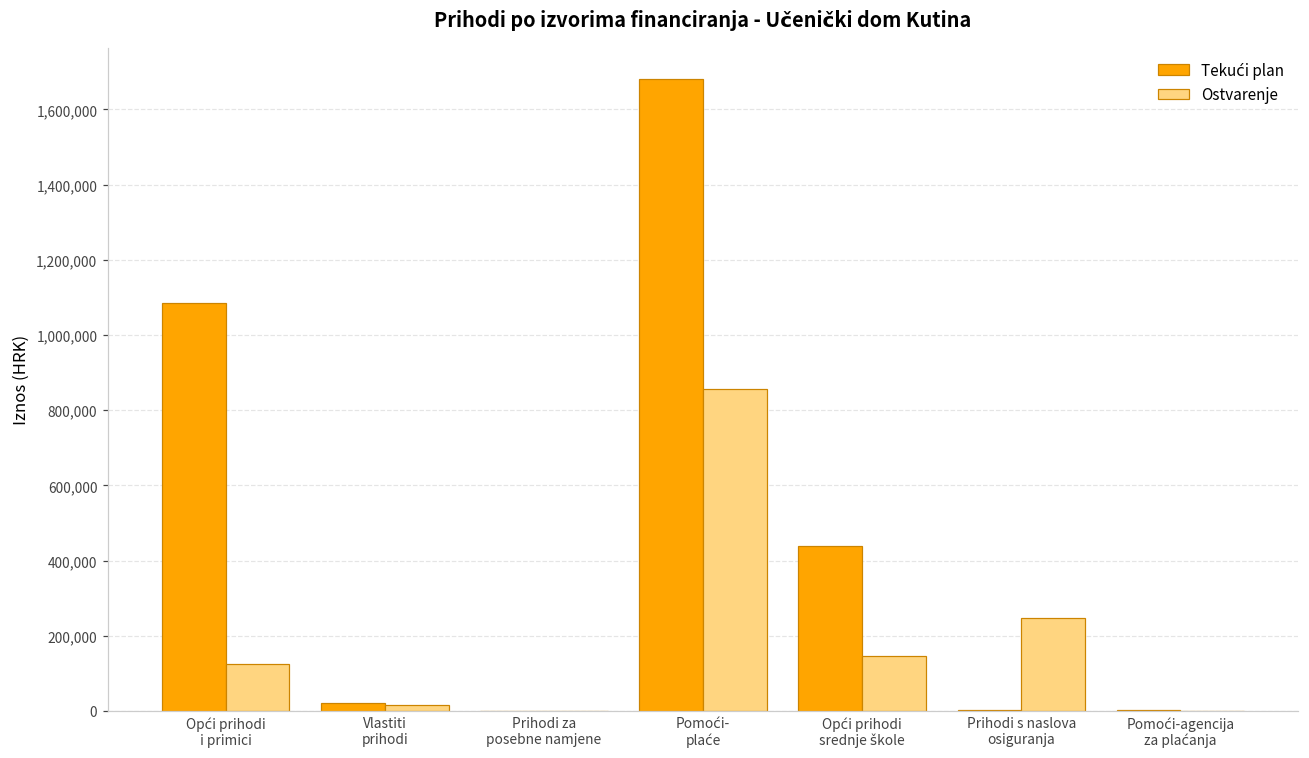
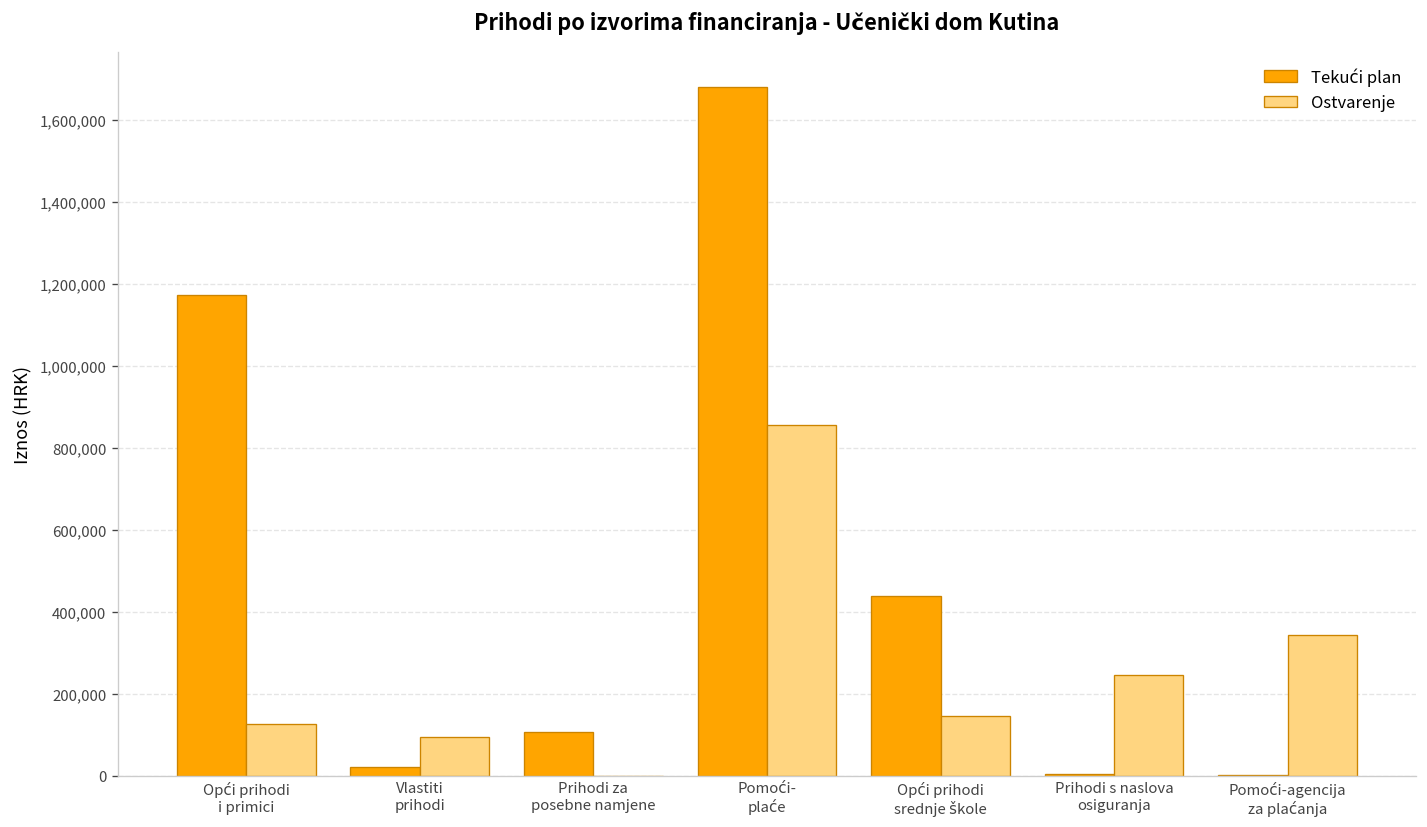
Tekući plan, Opći prihodi i primici: 1,080,000 -> 1,170,000
Ostvarenje, Vlastiti prihodi: 10,000 -> 90,000
Tekući plan, Prihodi za posebne namjene: 0 -> 110,000
Ostvarenje, Pomoći-agencija za plaćanja: 0 -> 340,000
